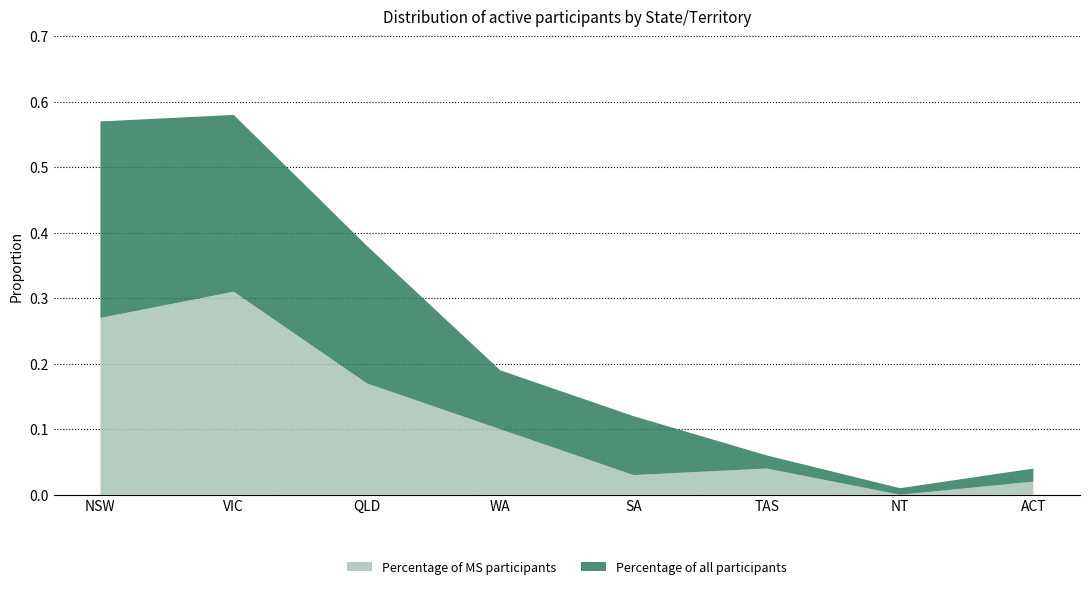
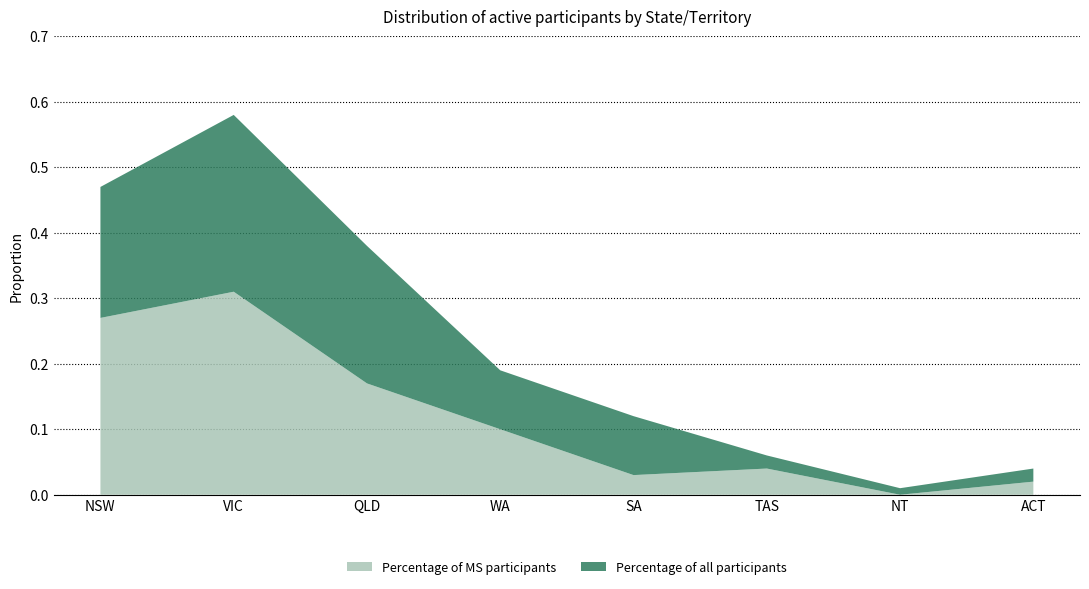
Percentage of all participants, NSW: 0.3 -> 0.2
